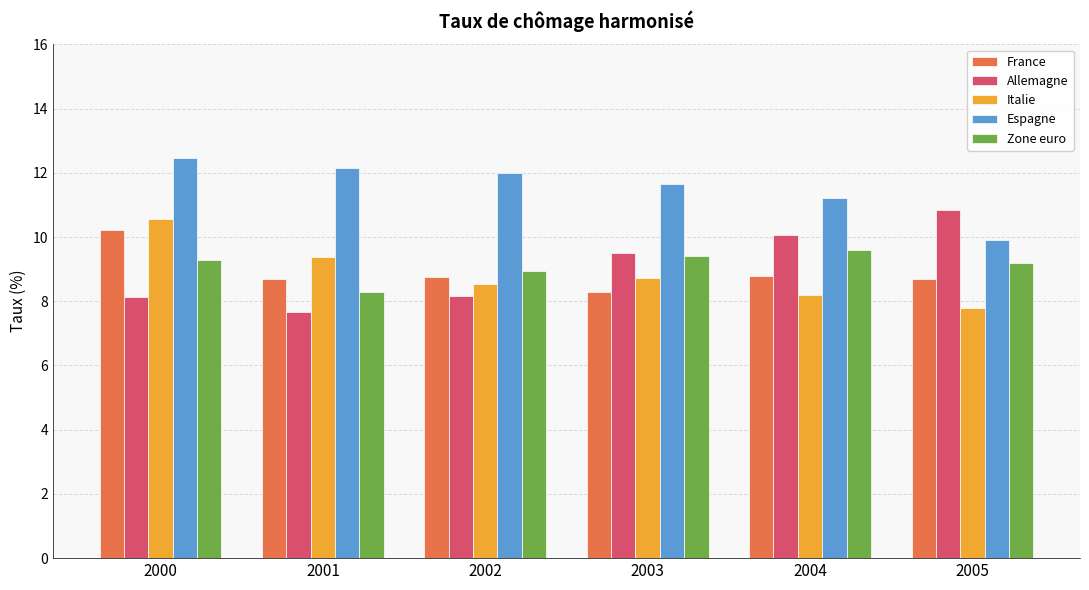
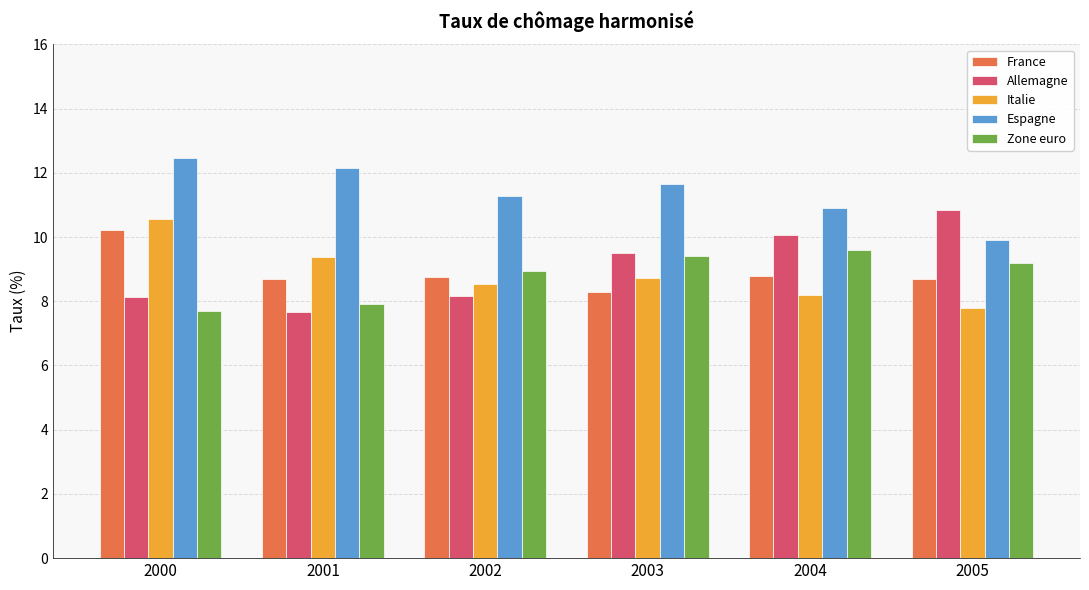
Zone euro, 2000: 9.3 -> 7.7
Zone euro, 2001: 8.3 -> 7.9
Espagne, 2002: 12.0 -> 11.3
Espagne, 2004: 11.2 -> 10.9
